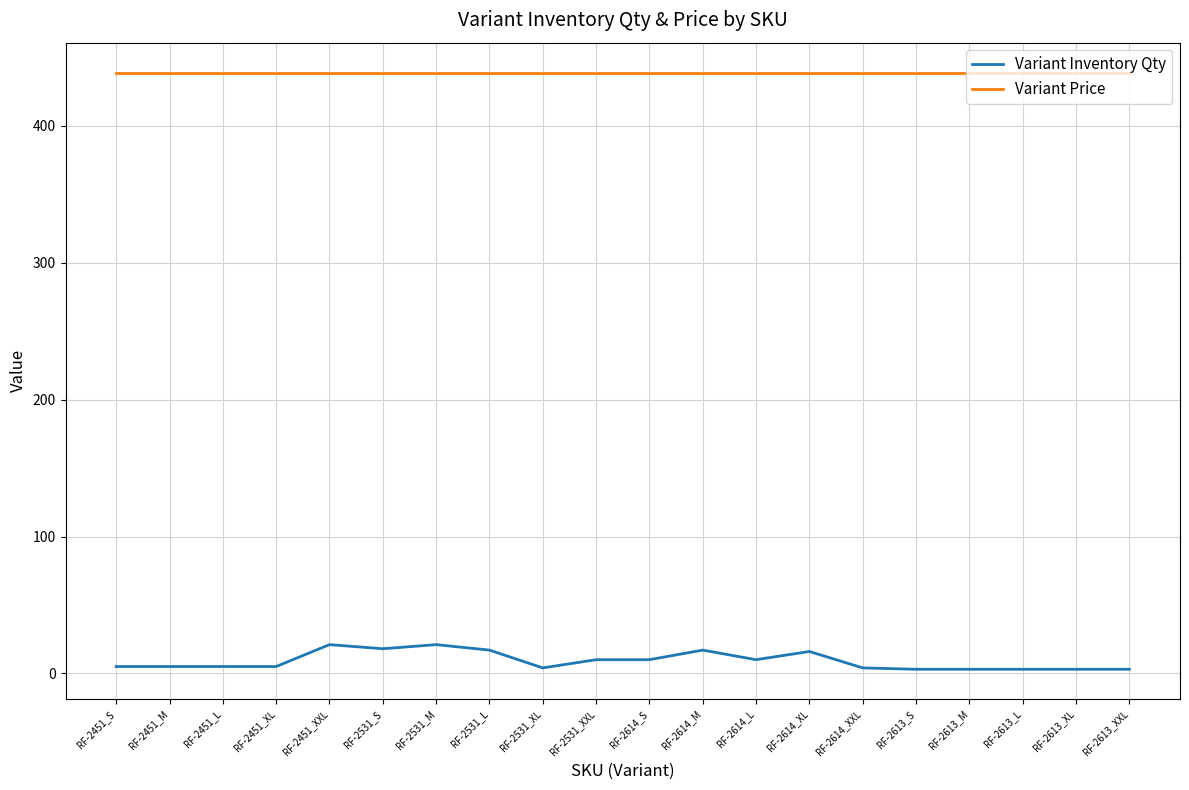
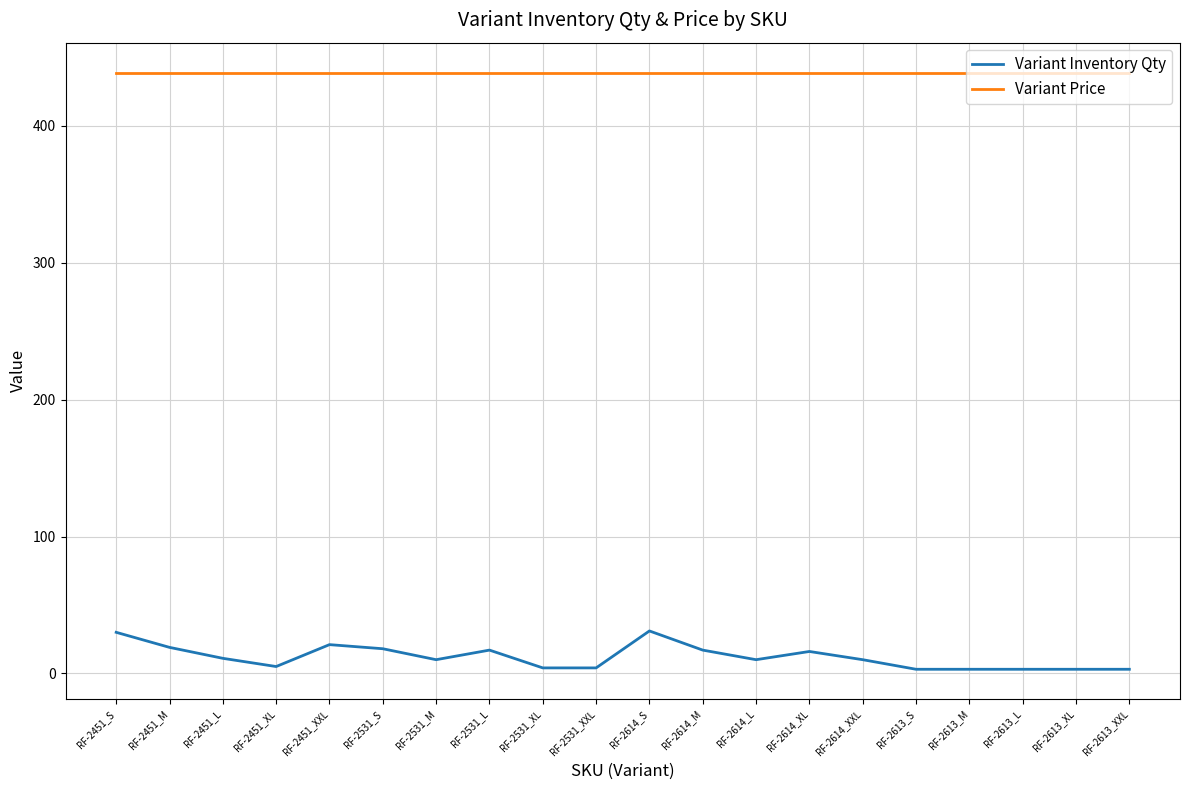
Variant Inventory Qty, RF-2451_S: 5 -> 30
Variant Inventory Qty, RF-2451_M: 5 -> 19
Variant Inventory Qty, RF-2451_L: 5 -> 11
Variant Inventory Qty, RF-2531_M: 21 -> 10
Variant Inventory Qty, RF-2531_XXL: 10 -> 4
Variant Inventory Qty, RF-2614_S: 10 -> 31
Variant Inventory Qty, RF-2614_XXL: 4 -> 10
